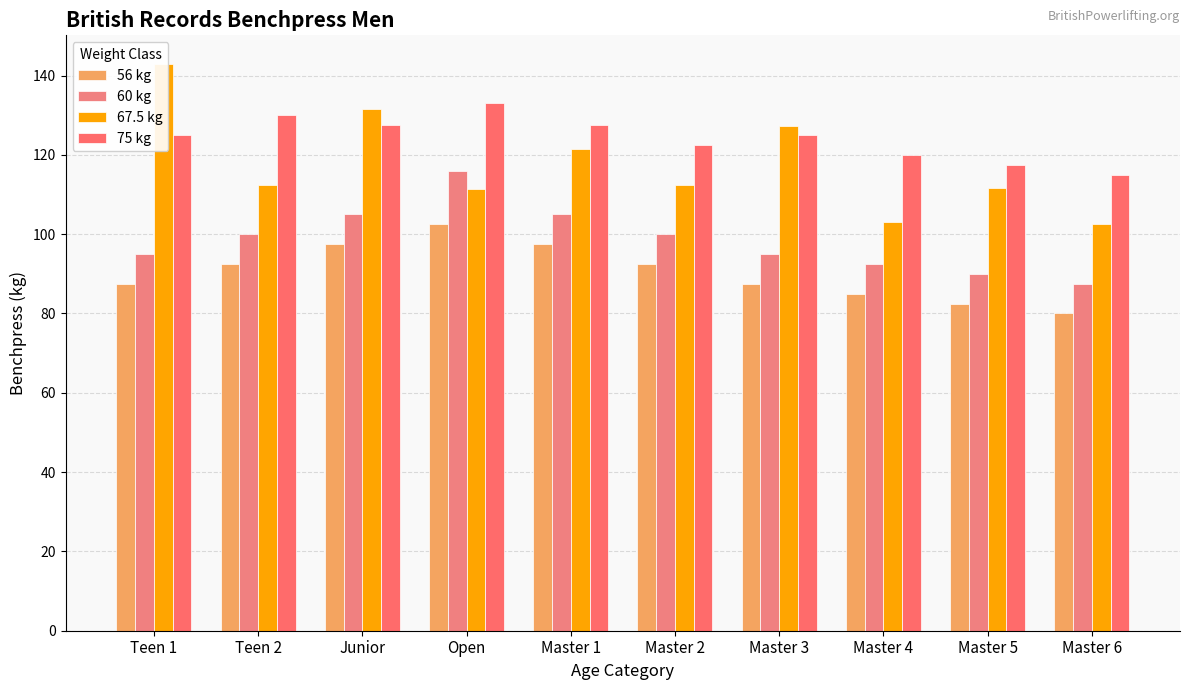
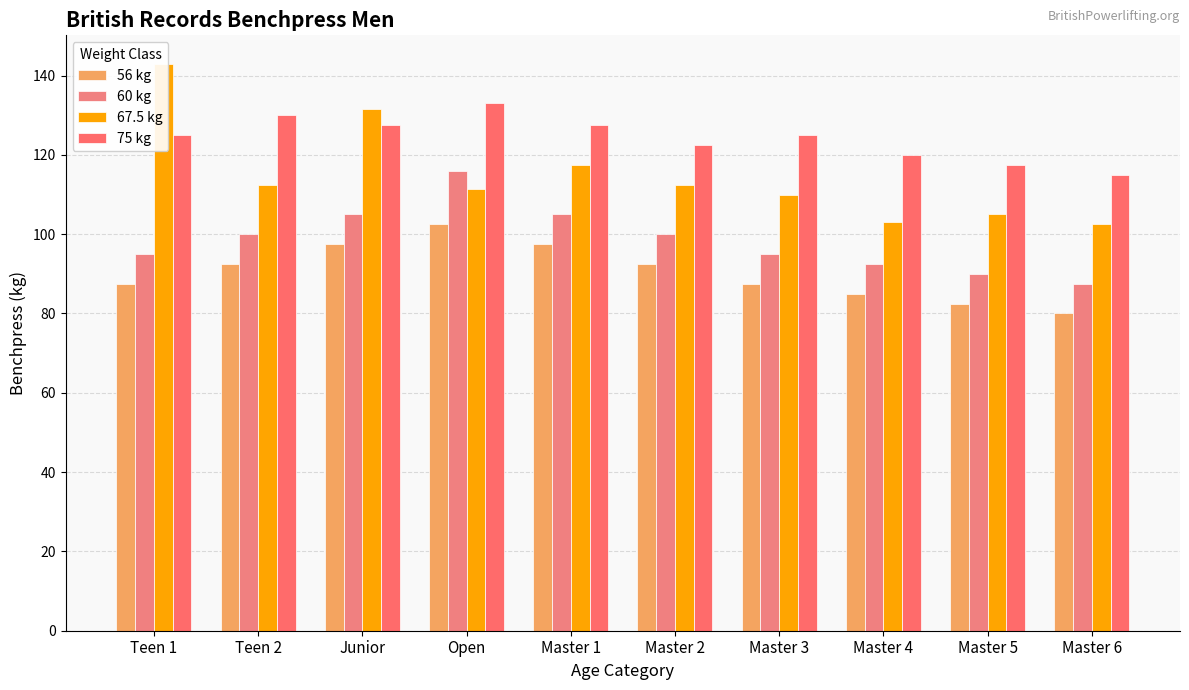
67.5 kg, Master 1: 122 -> 118
67.5 kg, Master 3: 127 -> 110
67.5 kg, Master 5: 112 -> 105
